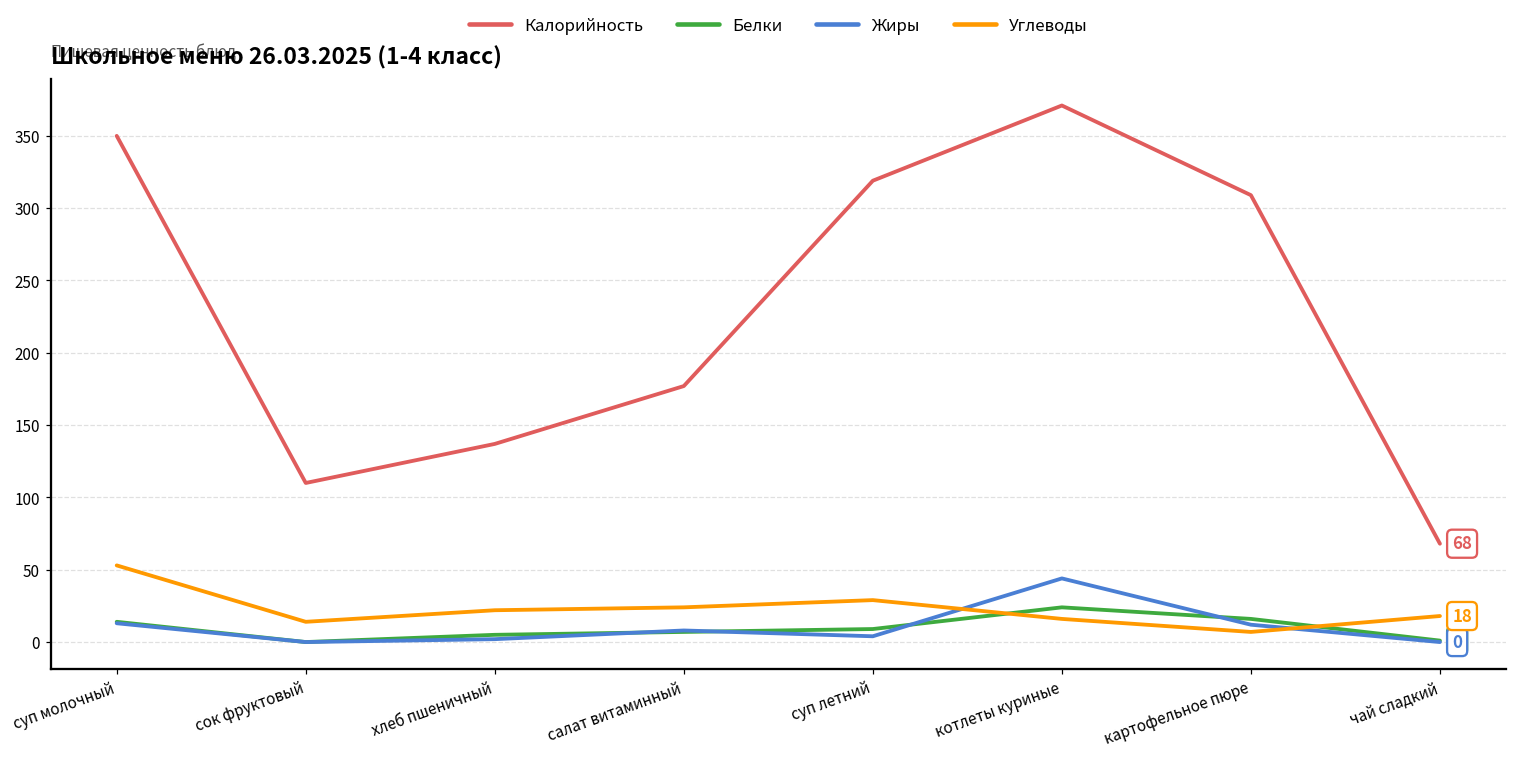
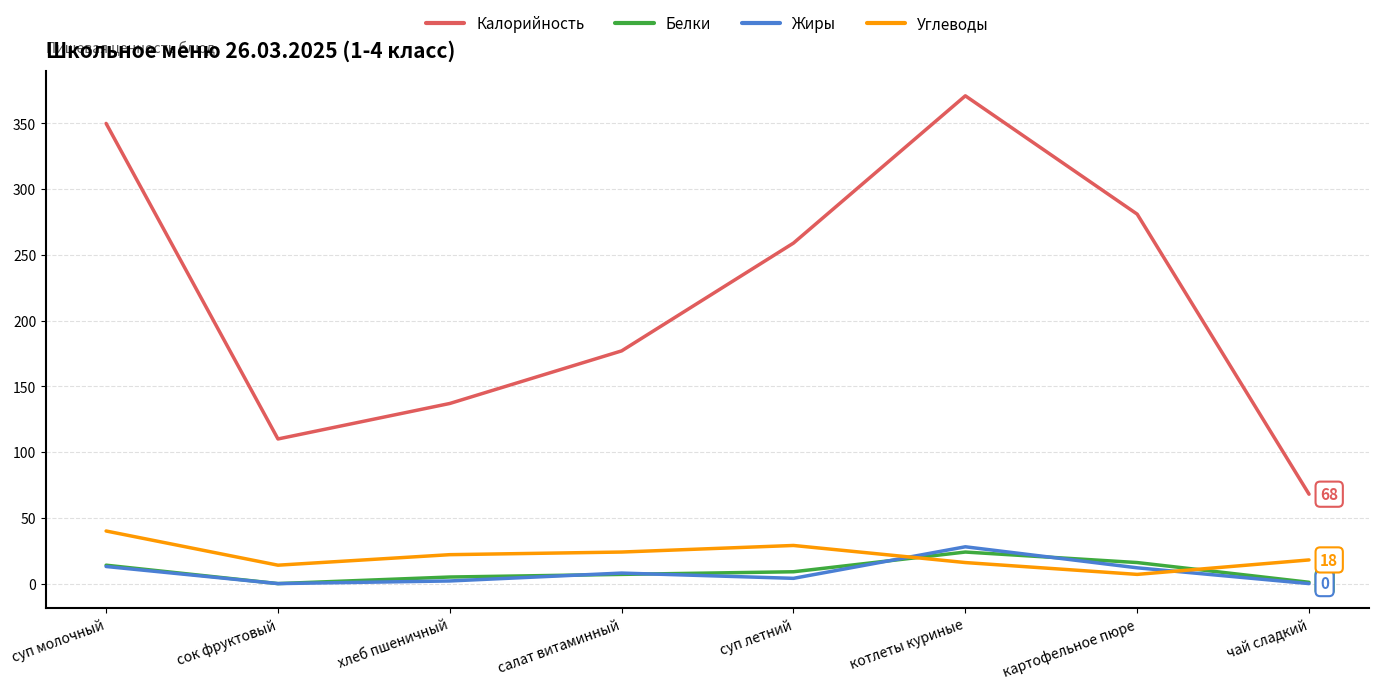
Углеводы, суп молочный: 53 -> 40
Калорийность, суп летний: 319 -> 259
Жиры, котлеты куриные: 44 -> 28
Калорийность, картофельное пюре: 309 -> 281
